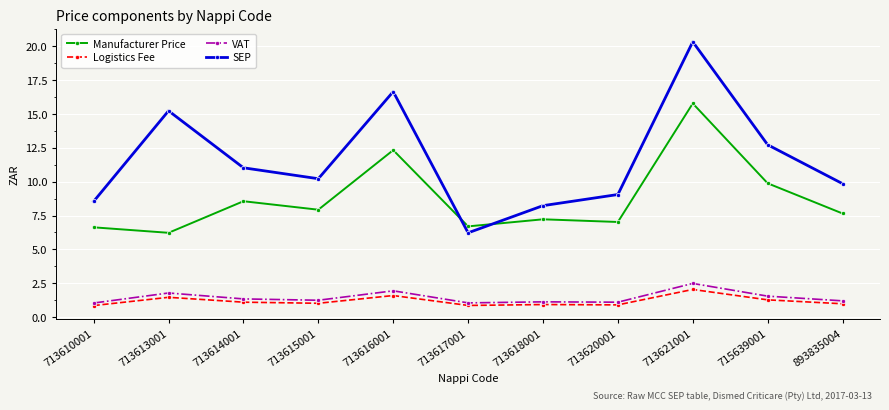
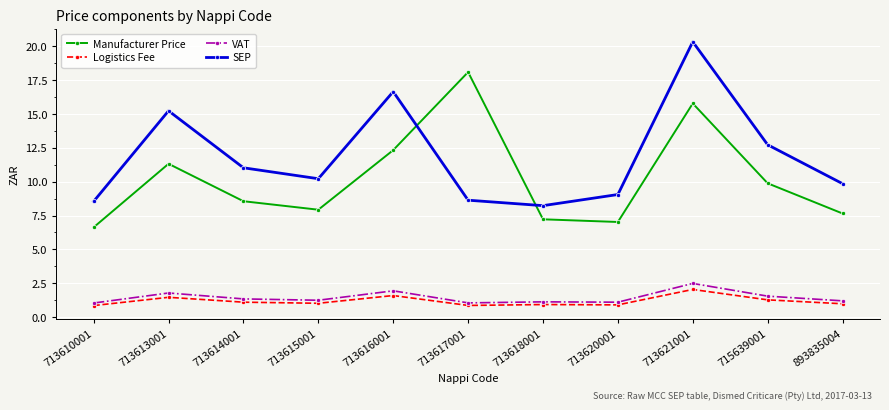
Manufacturer Price, 713613001: 6.2 -> 11.3
Manufacturer Price, 713617001: 6.7 -> 18.1
SEP, 713617001: 6.2 -> 8.6
